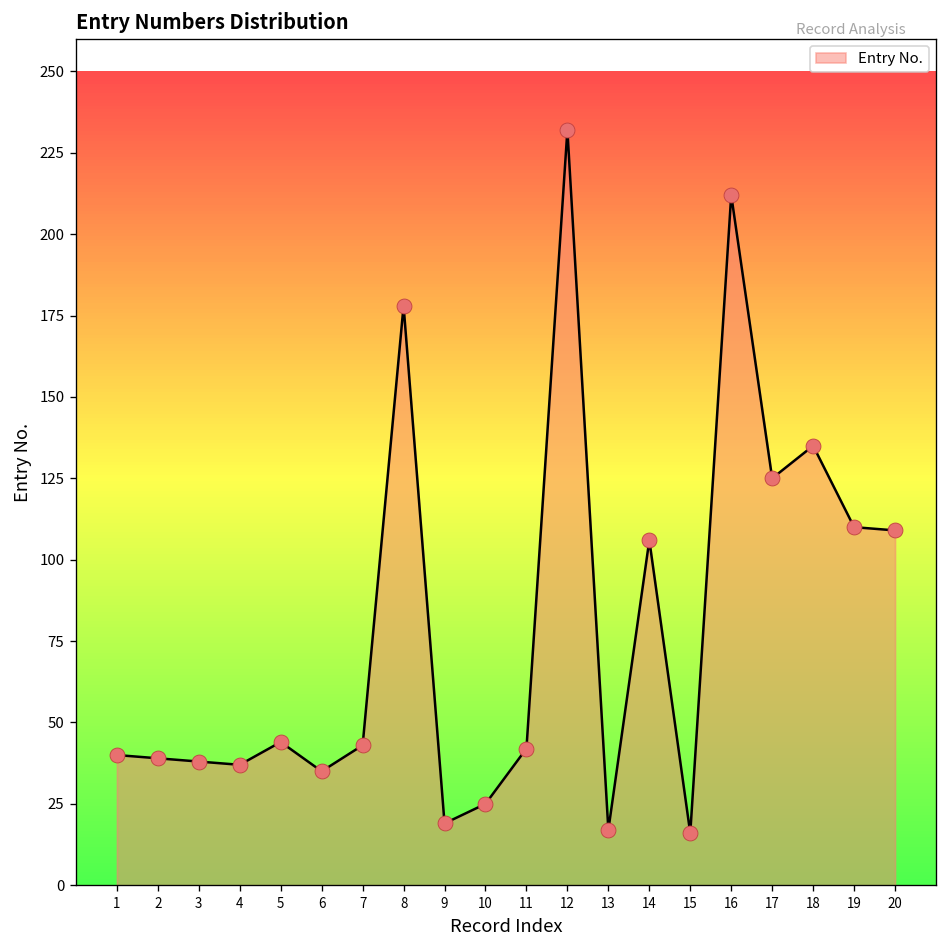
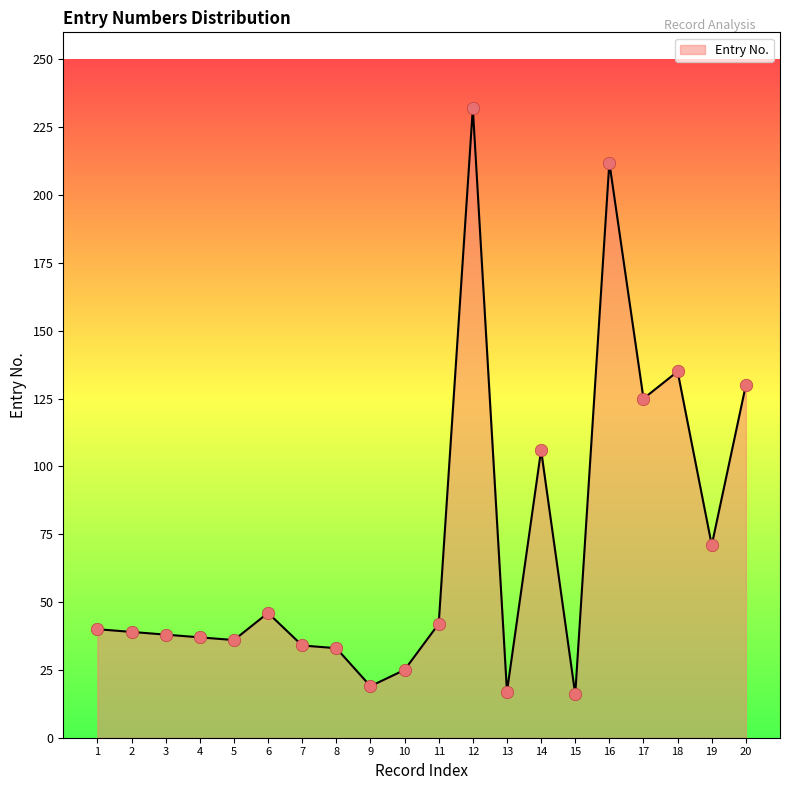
5: 44 -> 36
6: 35 -> 46
7: 43 -> 34
8: 178 -> 33
19: 110 -> 71
20: 109 -> 130
